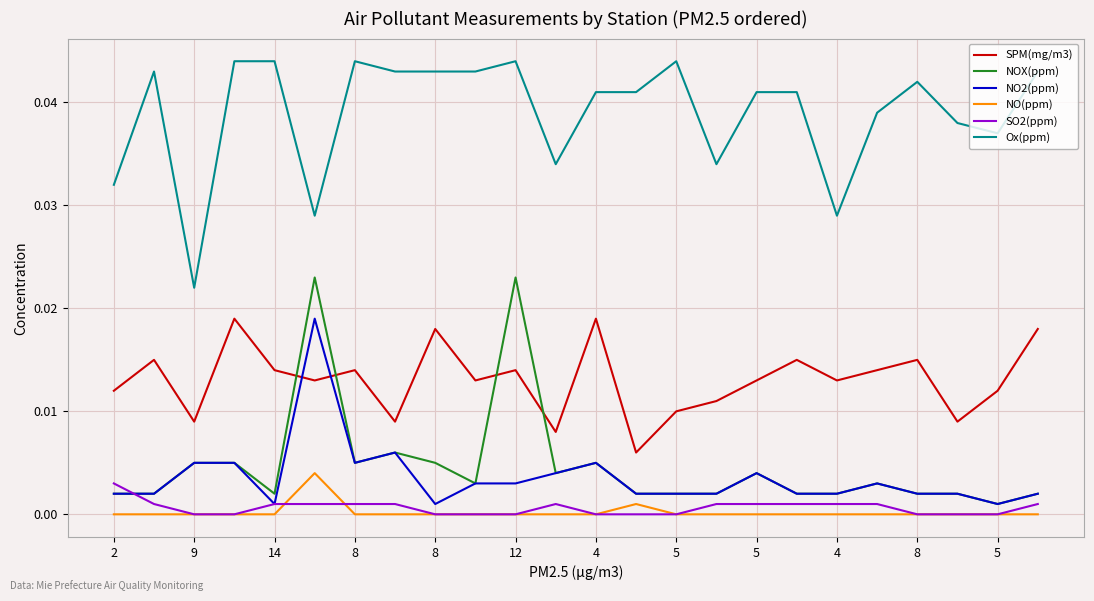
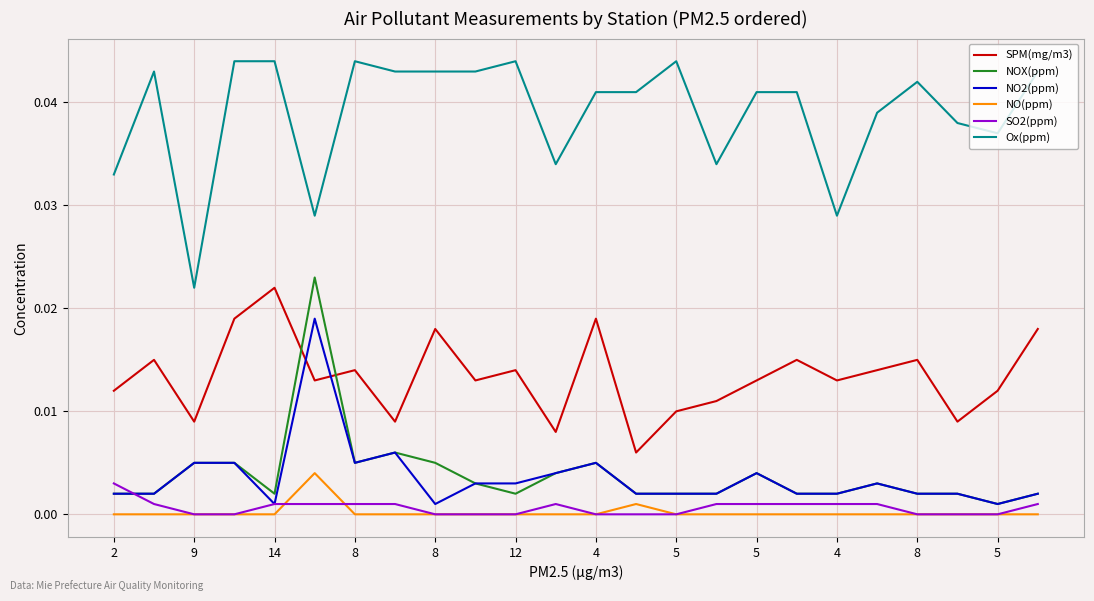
Ox(ppm), 2: 0.032 -> 0.033
SPM(mg/m3), 14: 0.014 -> 0.022
NOX(ppm), 12: 0.023 -> 0.002
